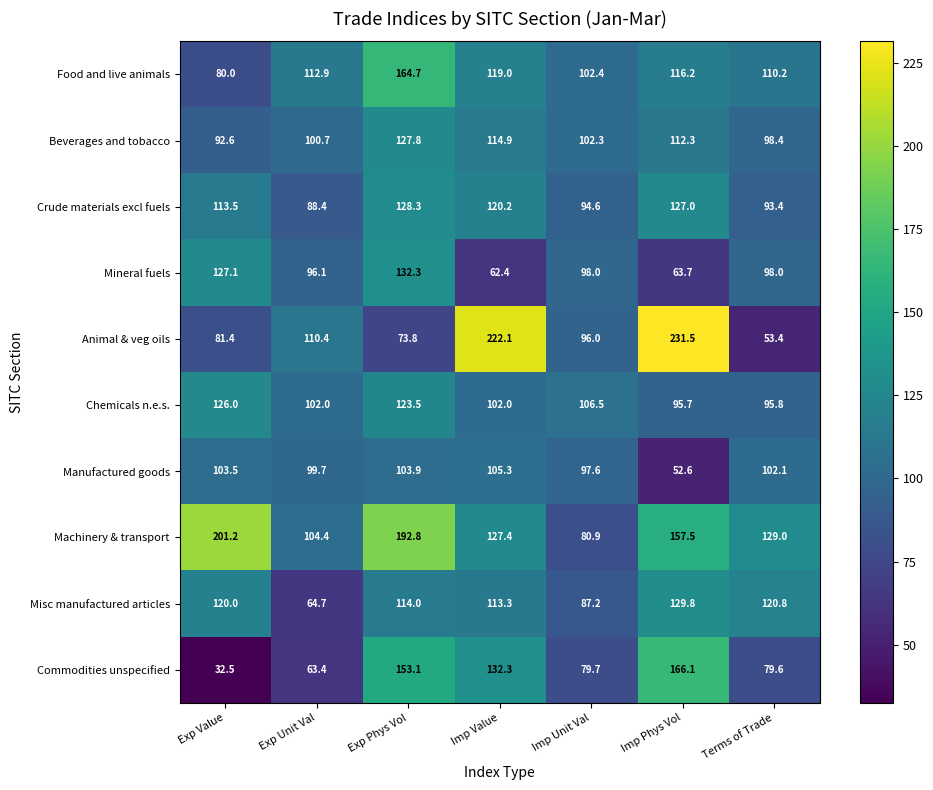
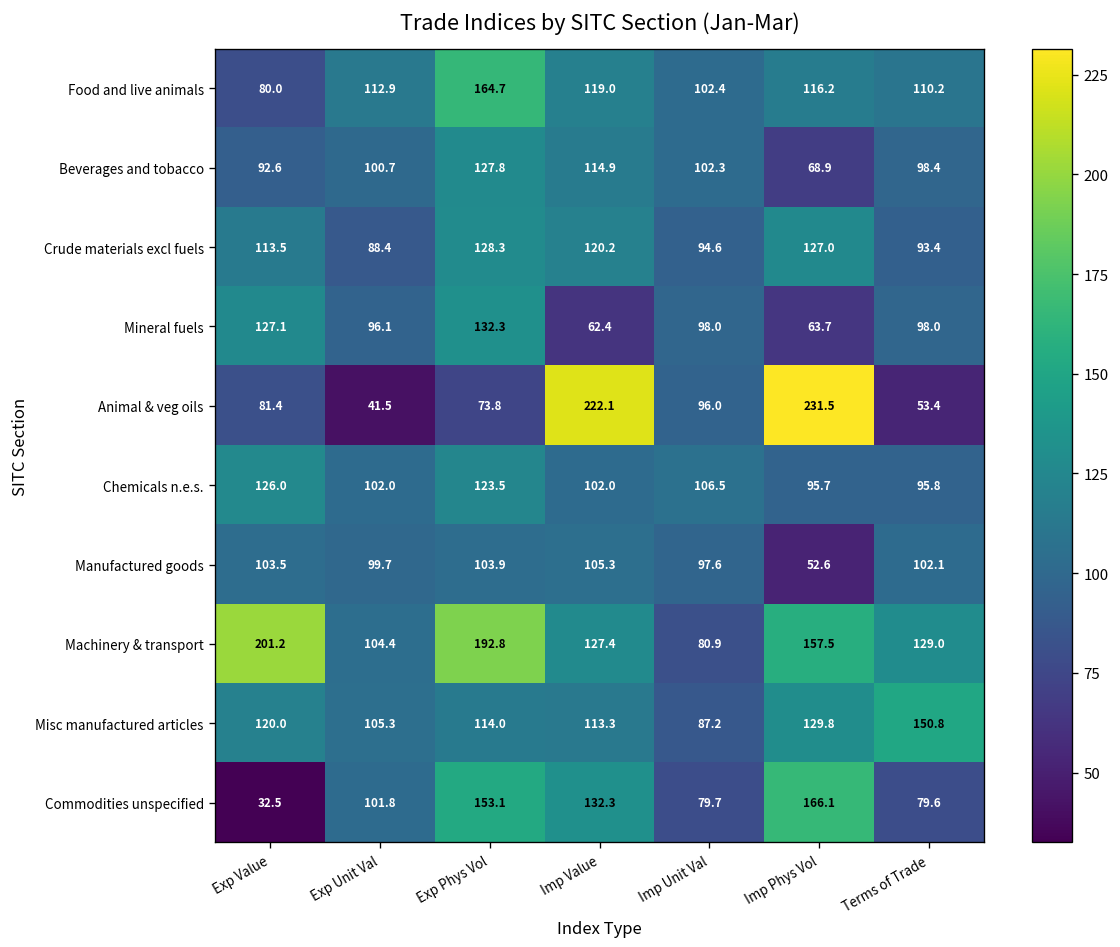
Beverages and tobacco, Imp Phys Vol: 112.3 -> 68.9
Animal & veg oils, Exp Unit Val: 110.4 -> 41.5
Misc manufactured articles, Exp Unit Val: 64.7 -> 105.3
Misc manufactured articles, Terms of Trade: 120.8 -> 150.8
Commodities unspecified, Exp Unit Val: 63.4 -> 101.8
